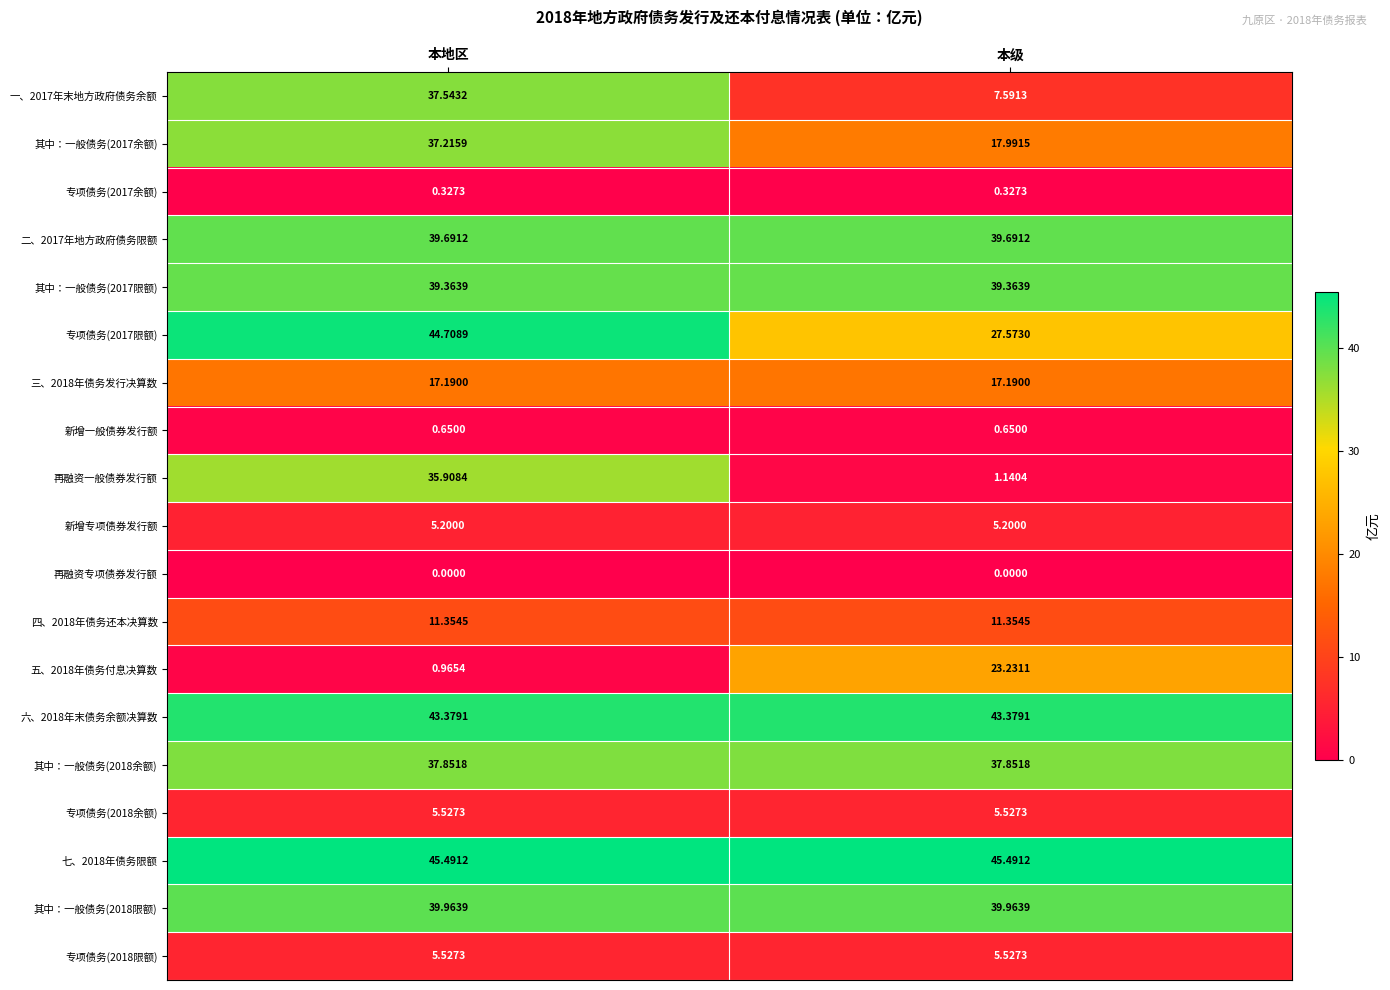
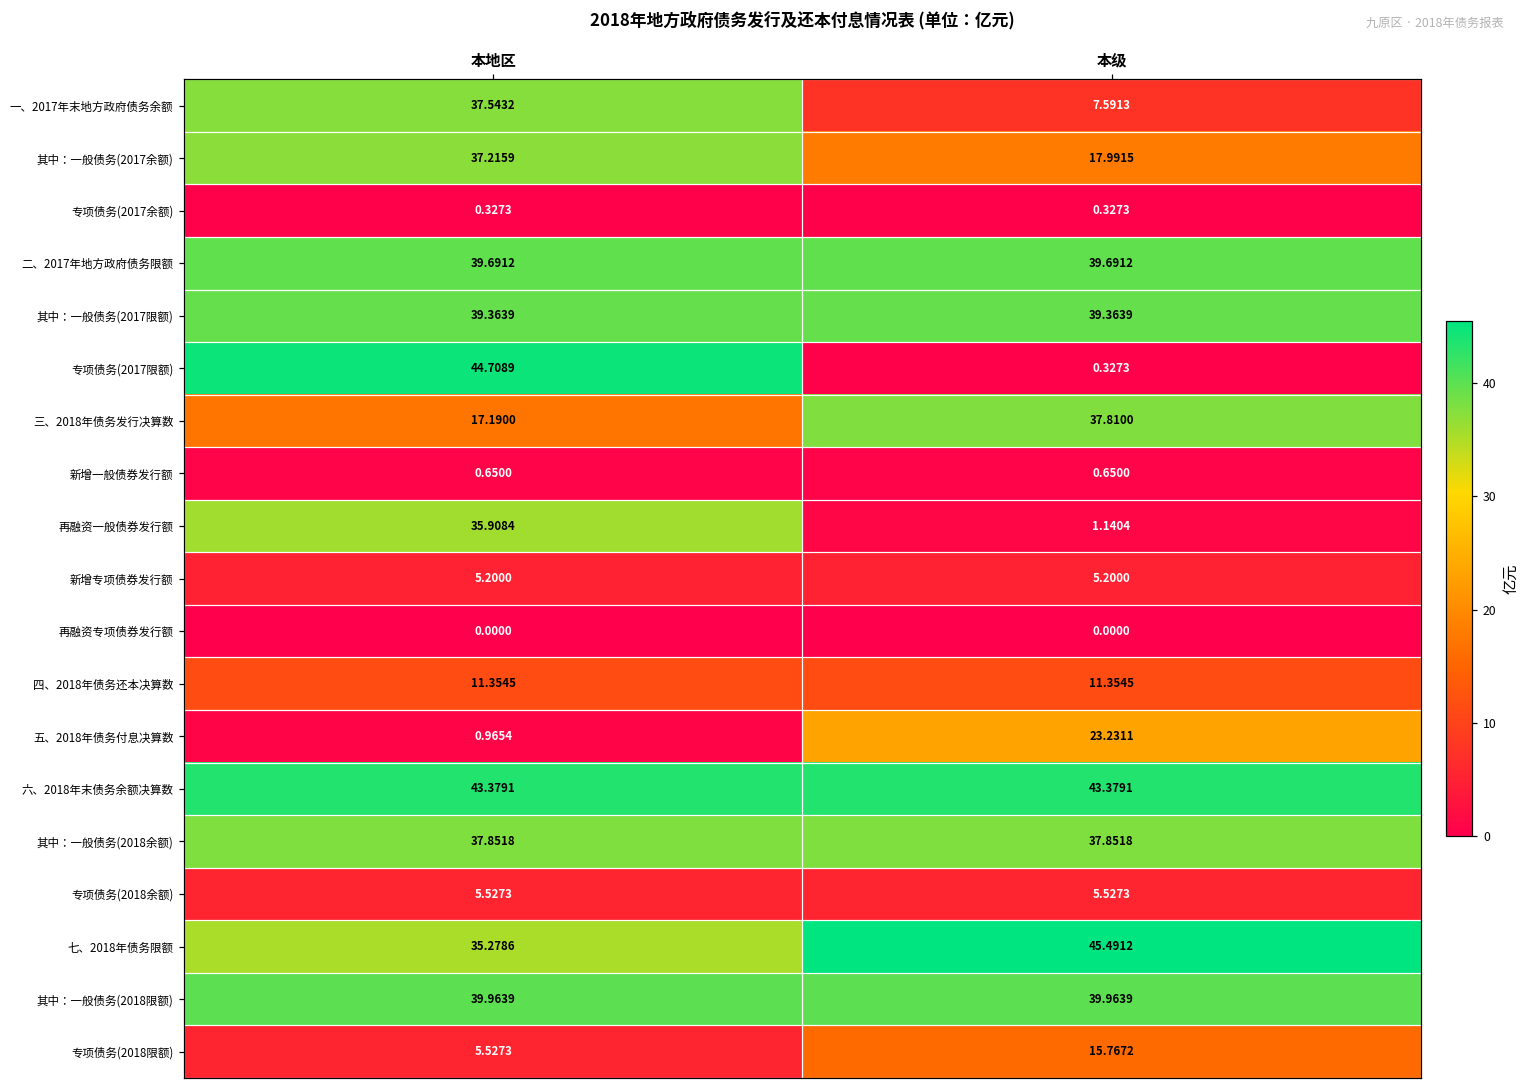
专项债务(2017限额), 本级: 27.5730 -> 0.3273
三、2018年债务发行决算数, 本级: 17.1900 -> 37.8100
七、2018年债务限额, 本地区: 45.4912 -> 35.2786
专项债务(2018限额), 本级: 5.5273 -> 15.7672
